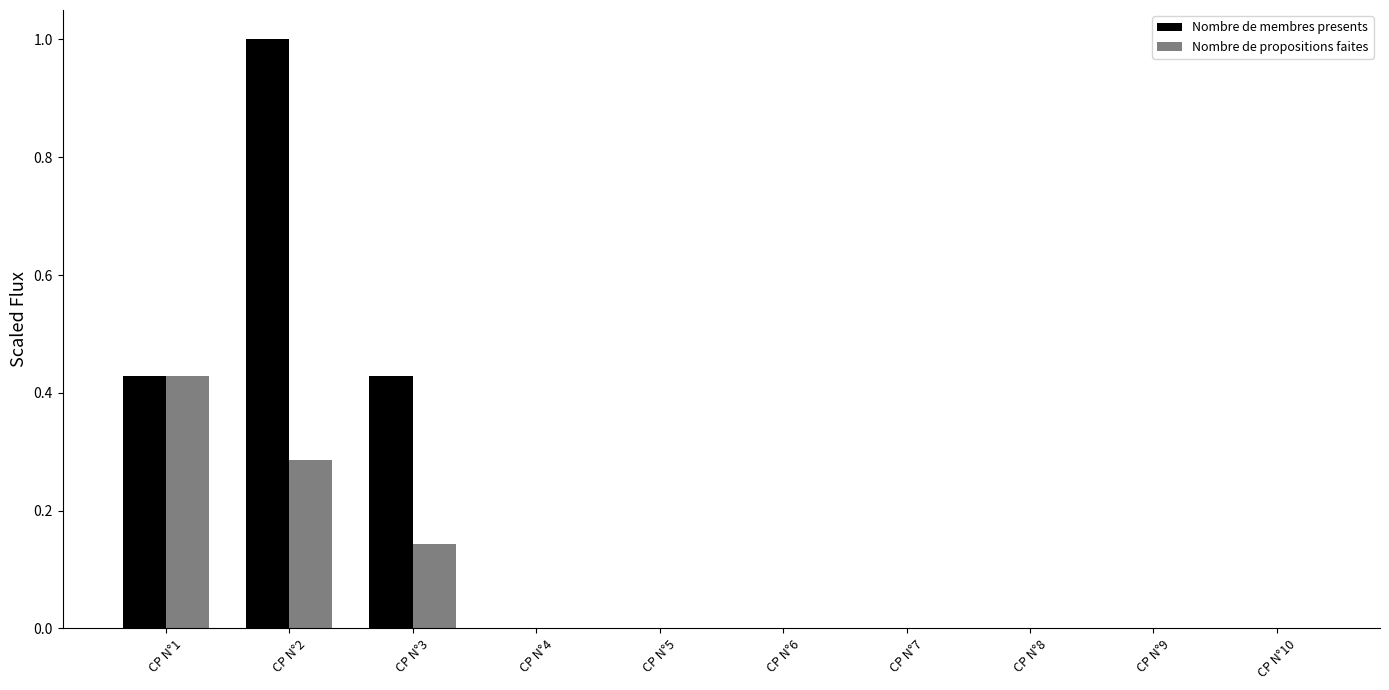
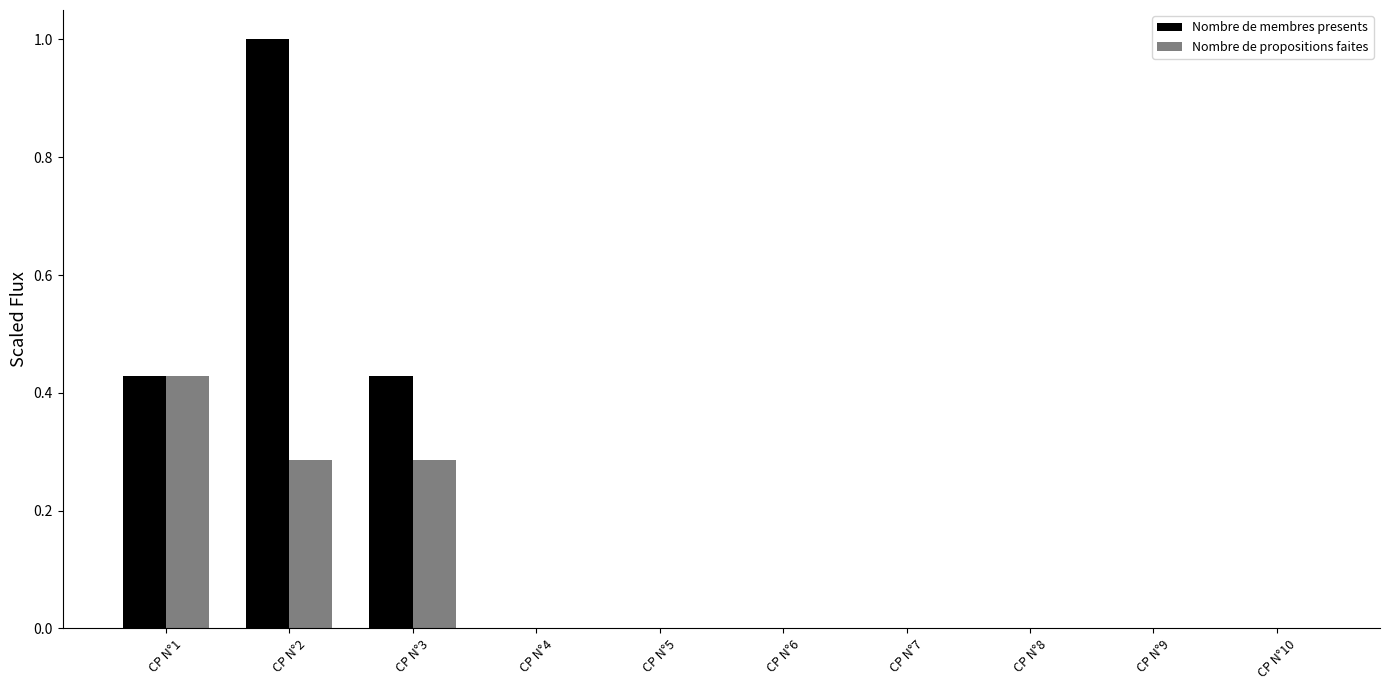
Nombre de propositions faites, CP N°3: 0.14 -> 0.29
